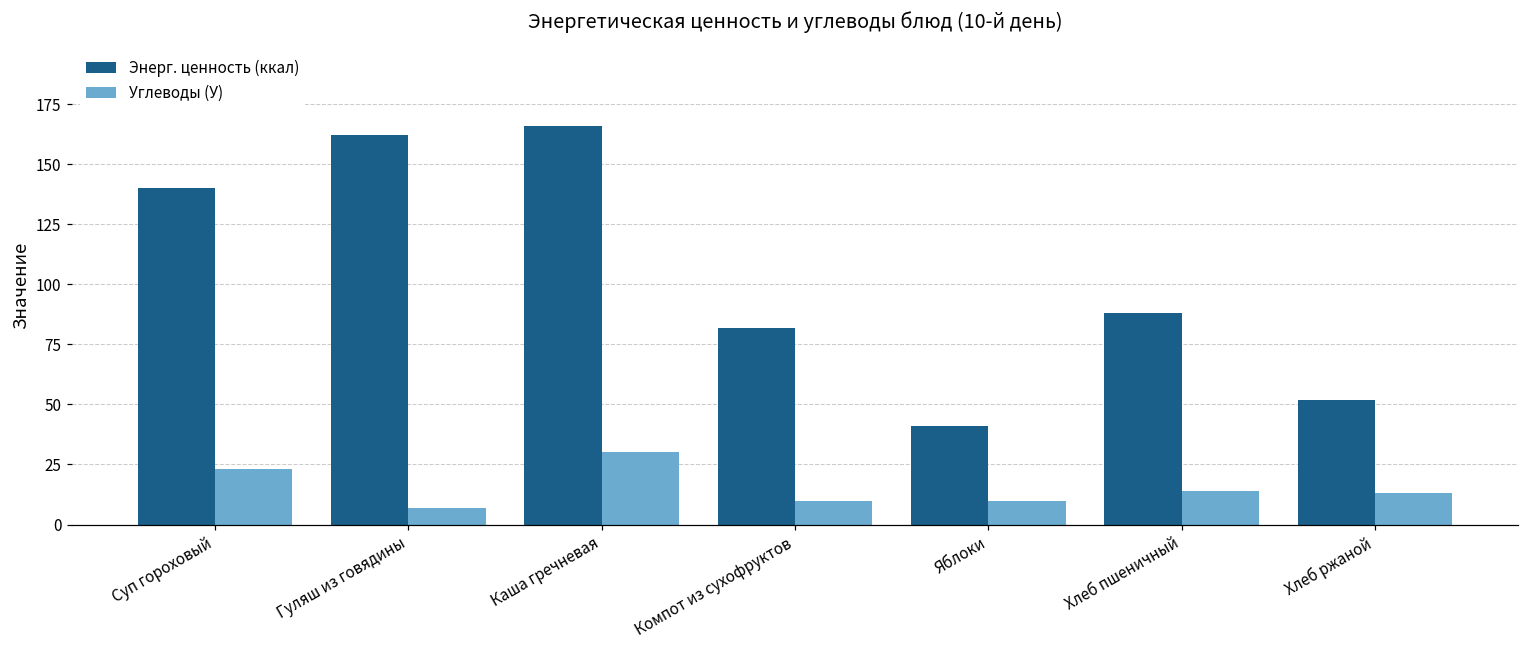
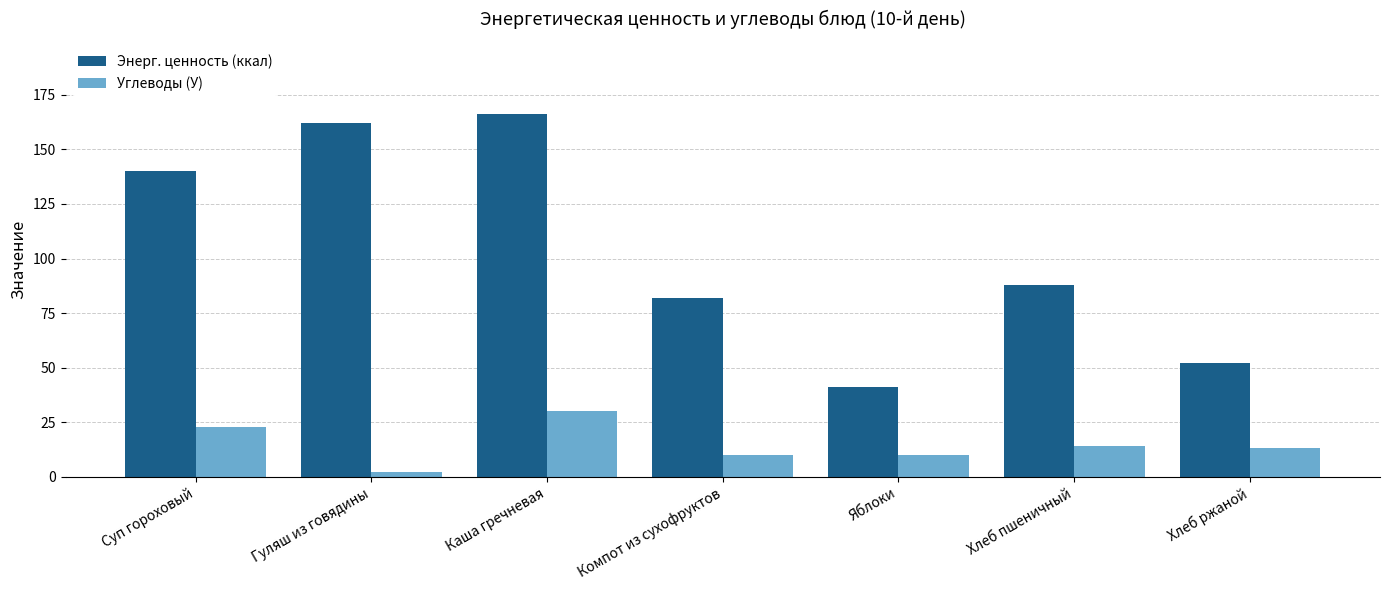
Углеводы (У), Гуляш из говядины: 7 -> 2
